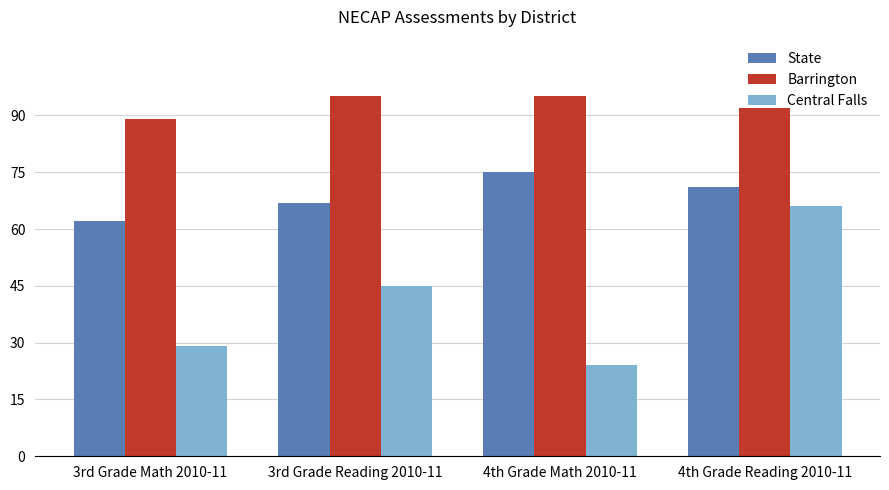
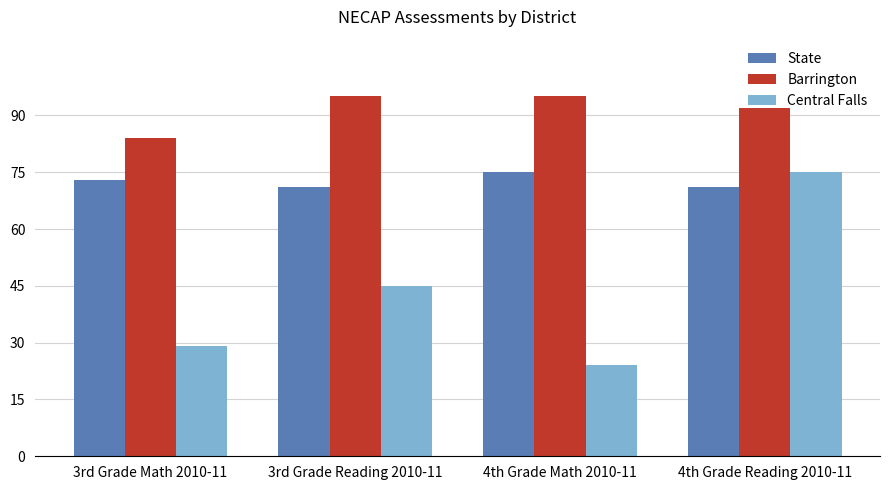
State, 3rd Grade Math 2010-11: 62 -> 73
Barrington, 3rd Grade Math 2010-11: 89 -> 84
State, 3rd Grade Reading 2010-11: 67 -> 71
Central Falls, 4th Grade Reading 2010-11: 66 -> 75
